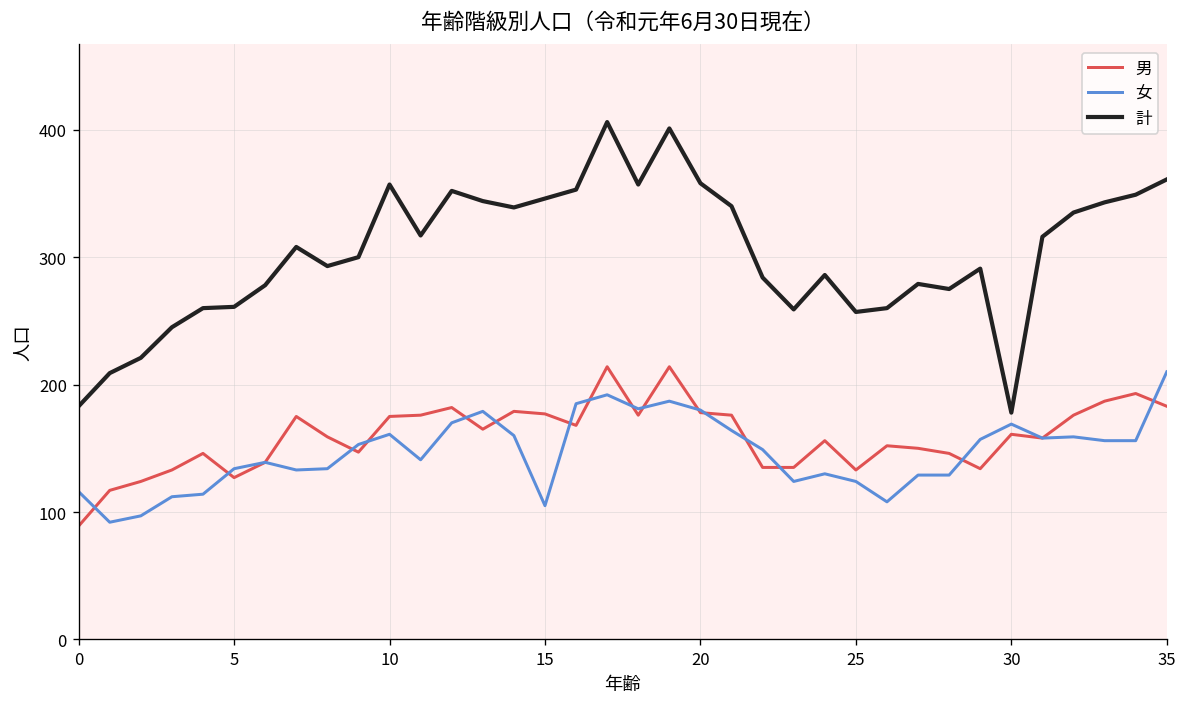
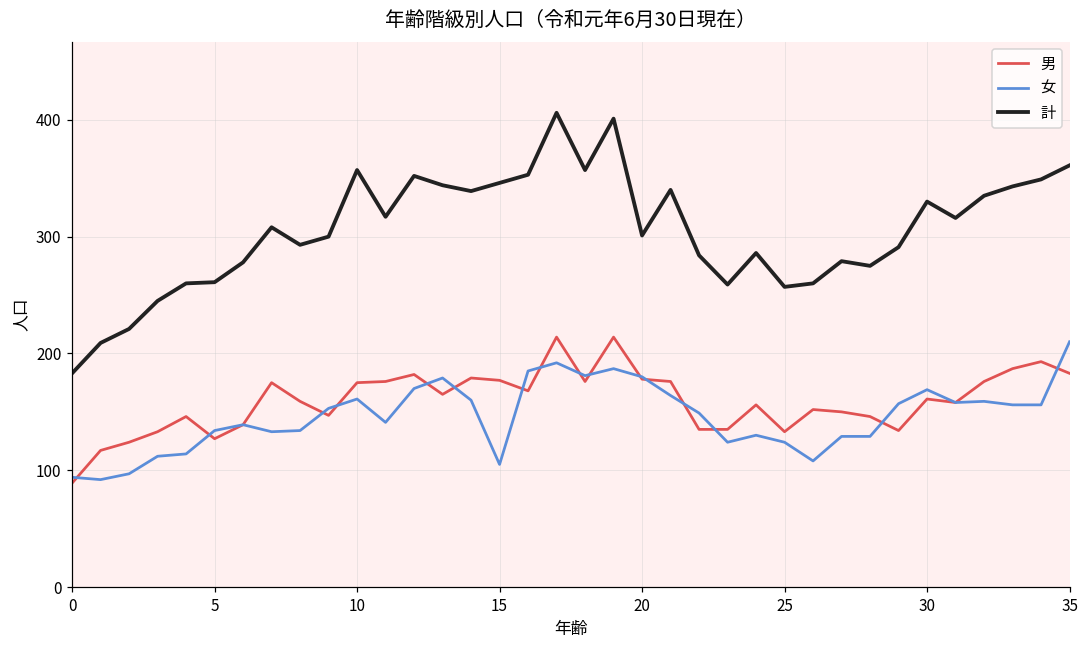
女, 0: 116 -> 94
計, 20: 358 -> 301
計, 30: 178 -> 330
